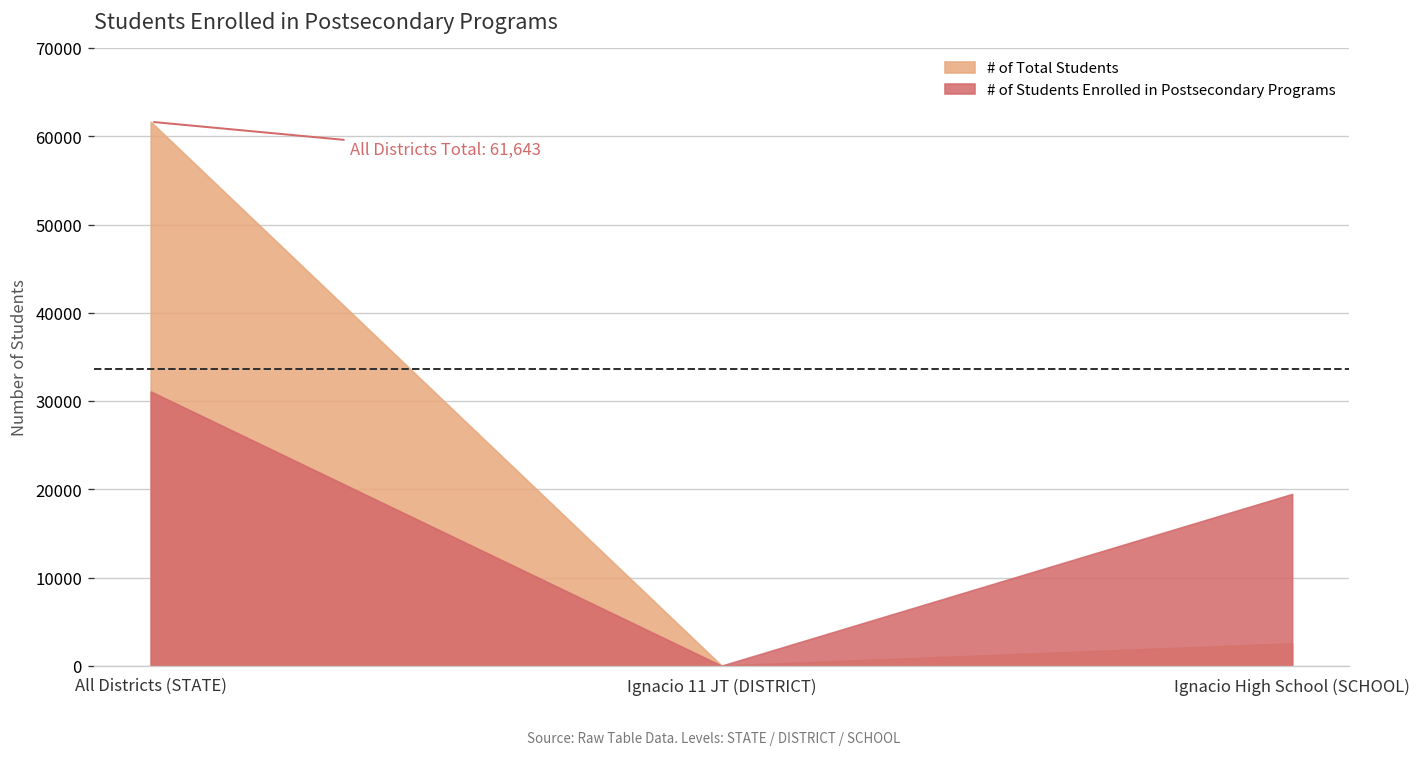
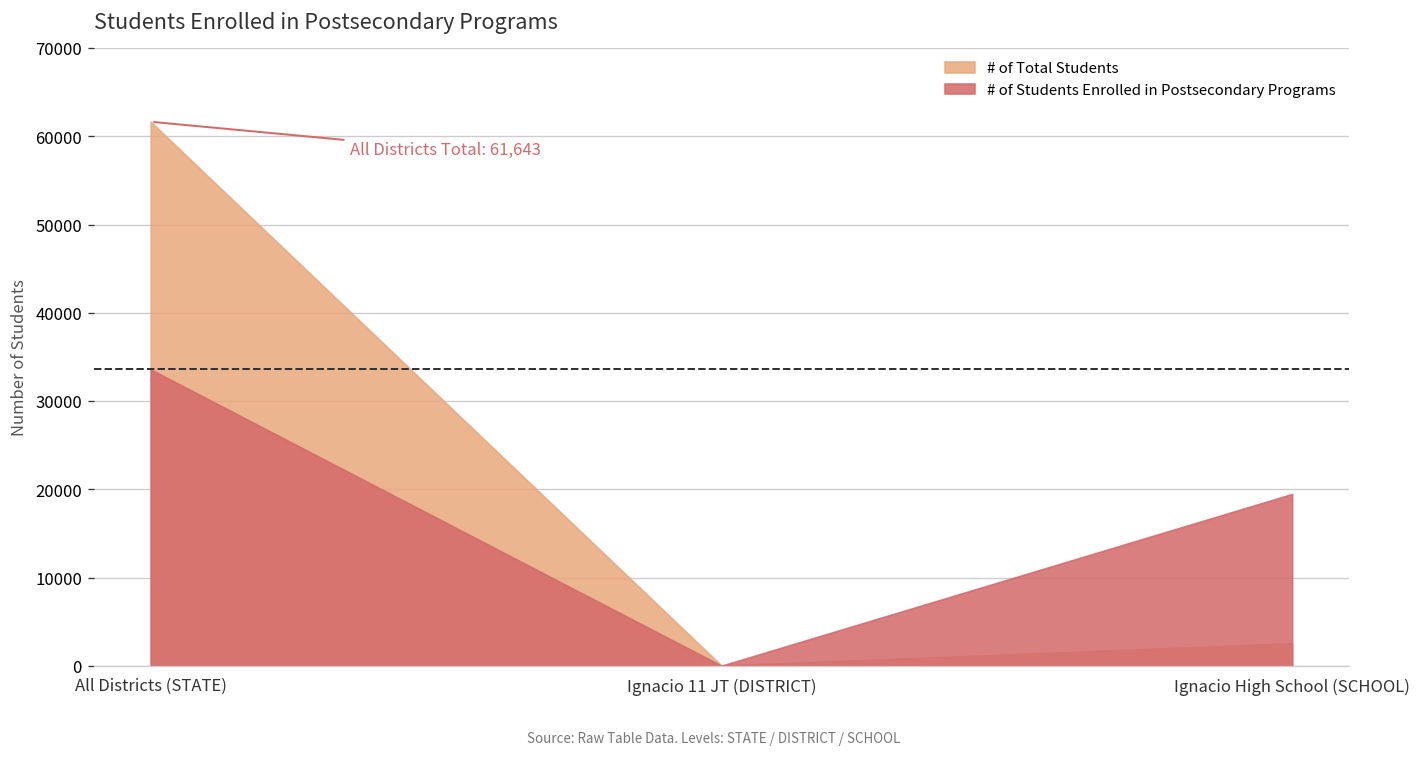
# of Students Enrolled in Postsecondary Programs, All Districts (STATE): 31000 -> 34000
